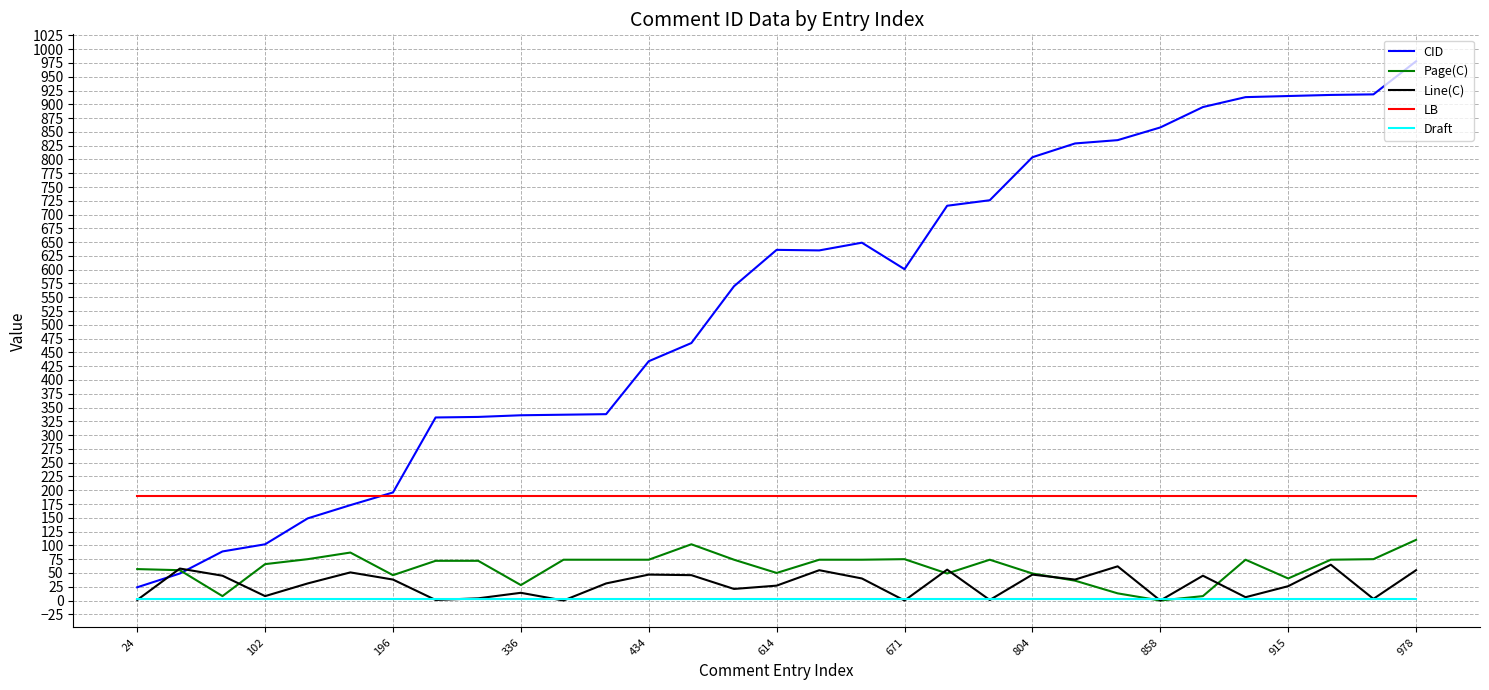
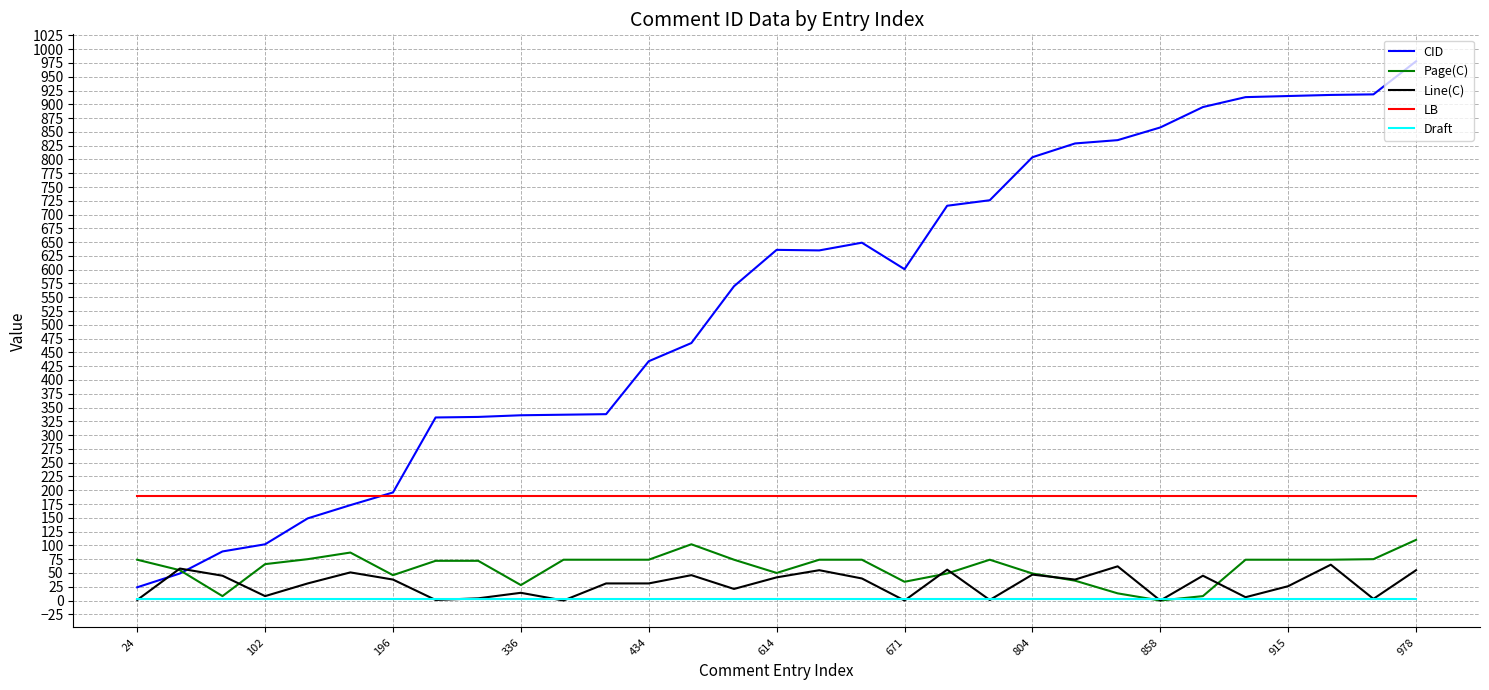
Page(C), 24: 60 -> 70
Line(C), 434: 50 -> 30
Line(C), 614: 30 -> 40
Page(C), 671: 80 -> 30
Page(C), 915: 40 -> 70
